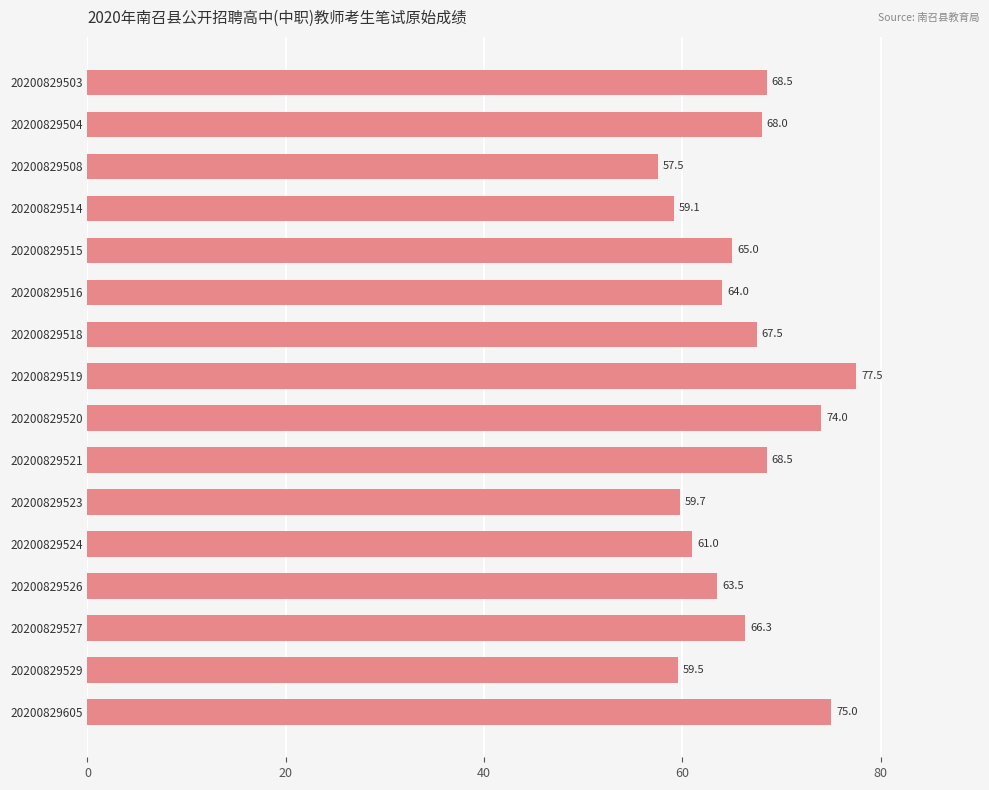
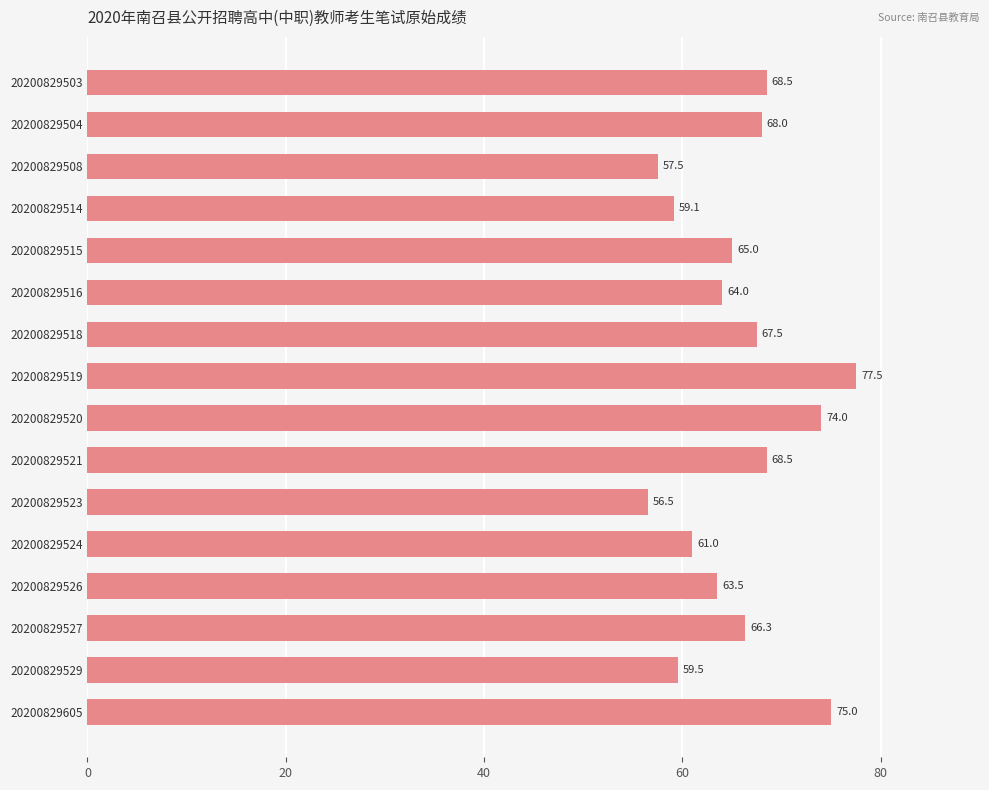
20200829523: 59.7 -> 56.5
